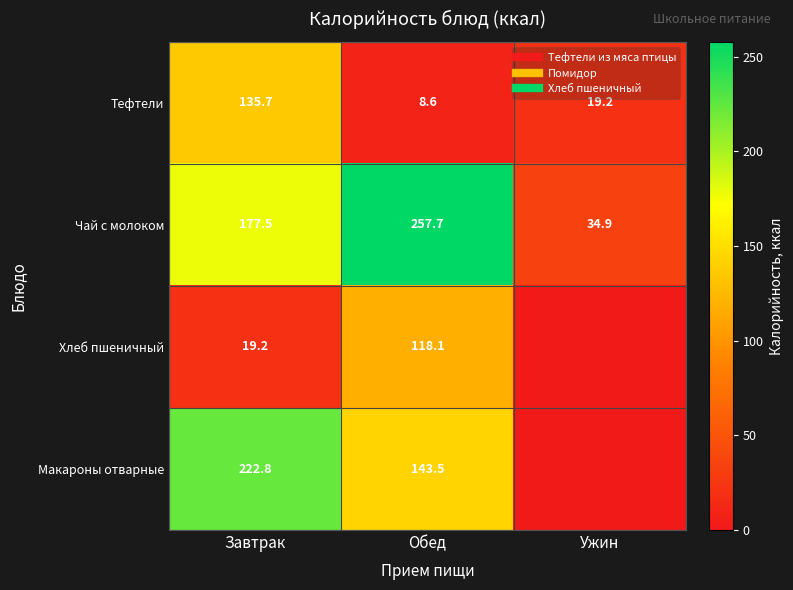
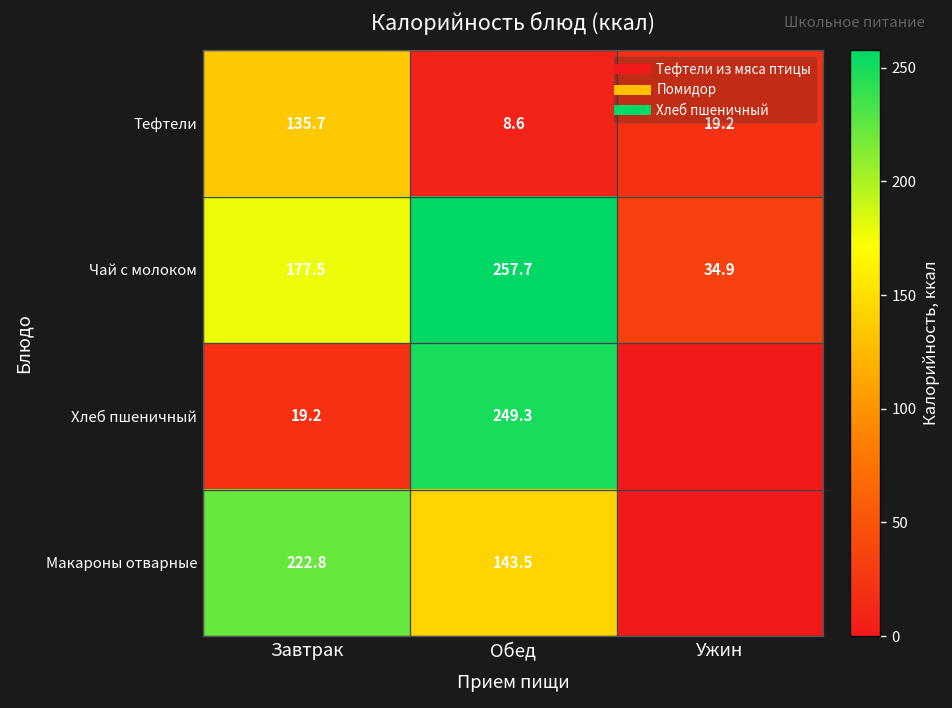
Хлеб пшеничный, Обед: 118.1 -> 249.3
